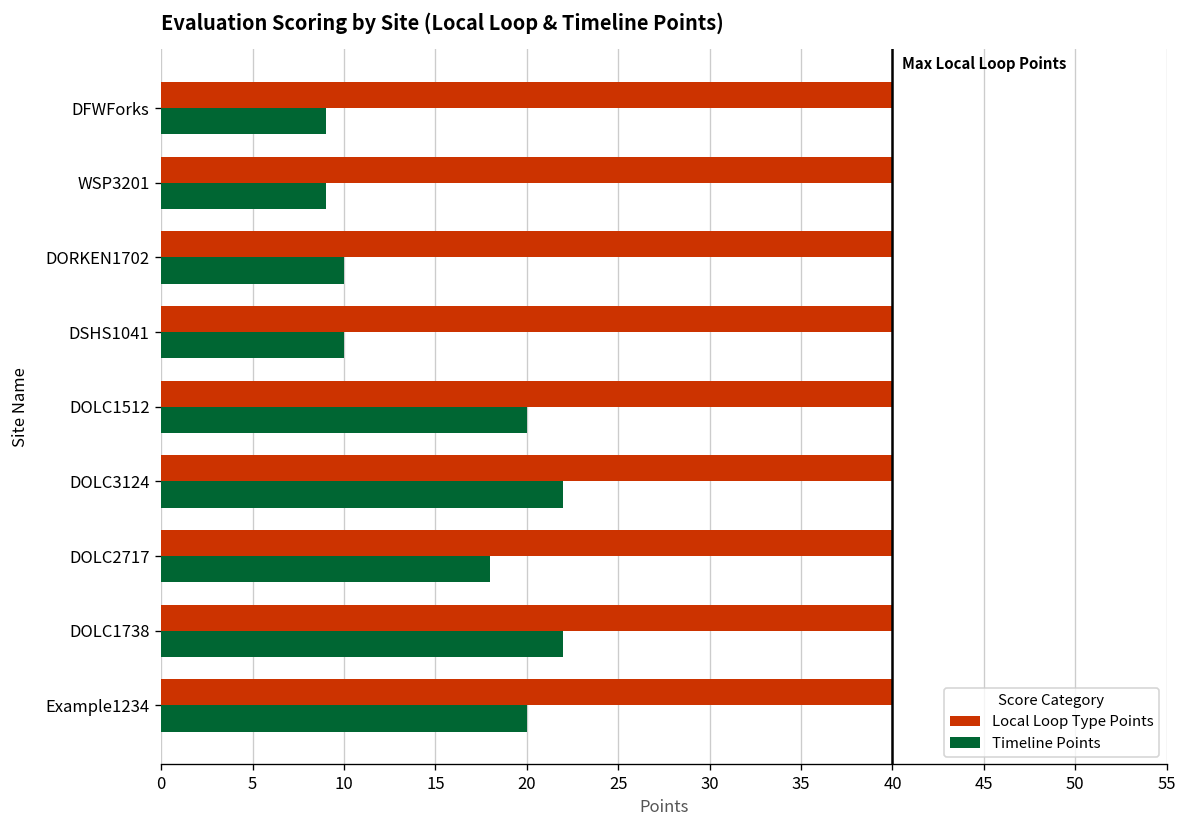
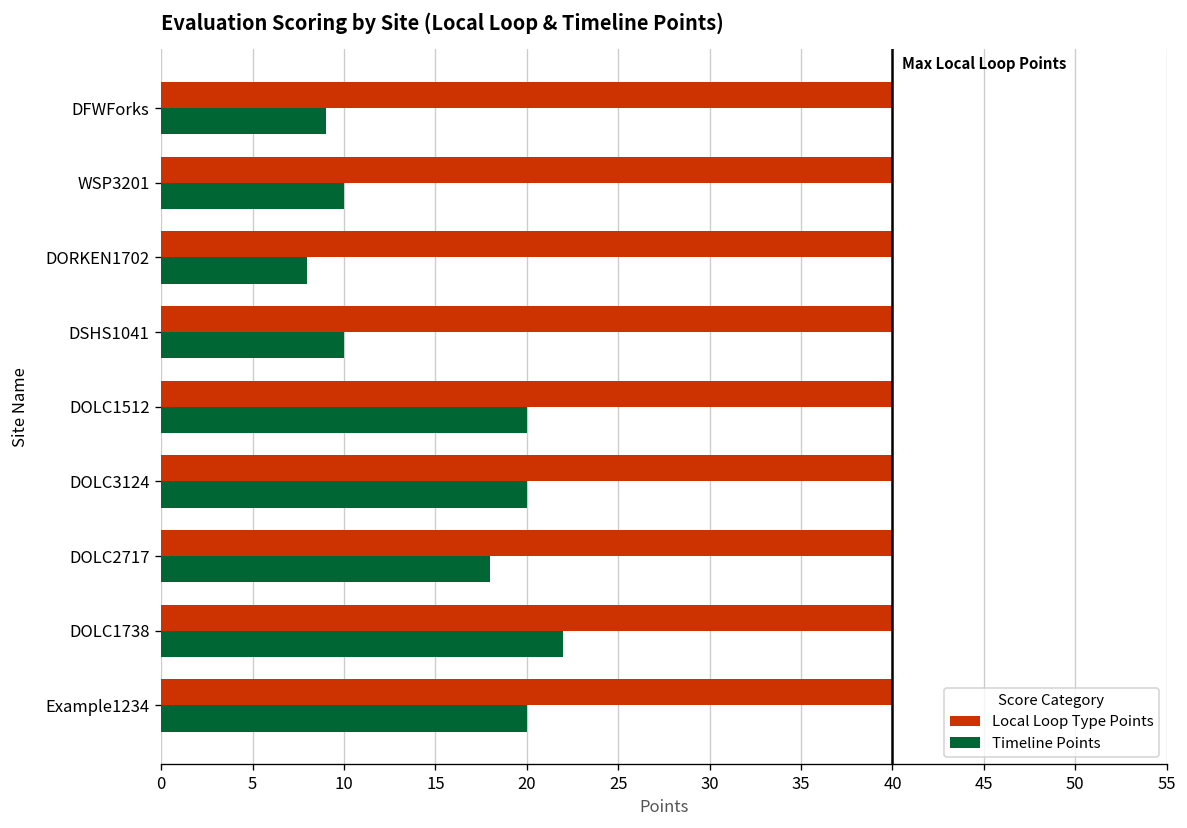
Timeline Points, WSP3201: 9 -> 10
Timeline Points, DORKEN1702: 10 -> 8
Timeline Points, DOLC3124: 22 -> 20
